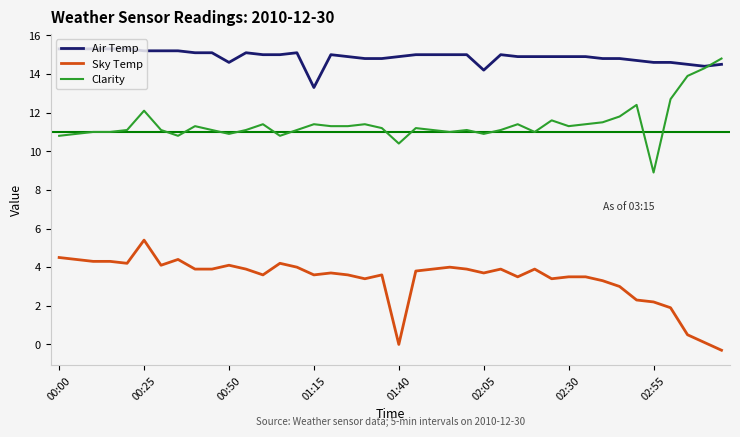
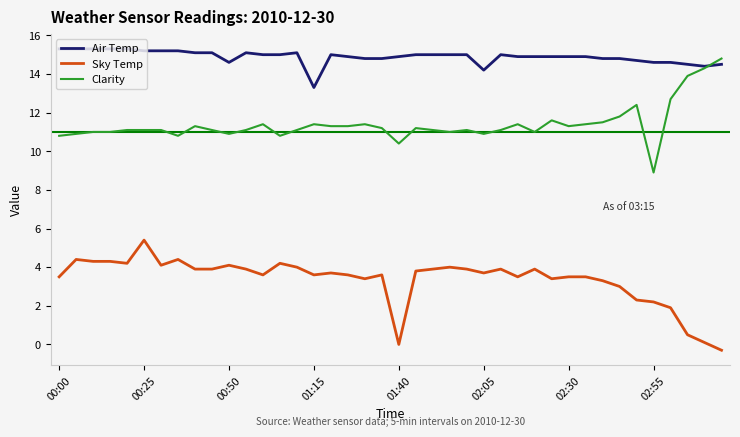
Sky Temp, 00:00: 4.5 -> 3.5
Clarity, 00:25: 12.1 -> 11.1
